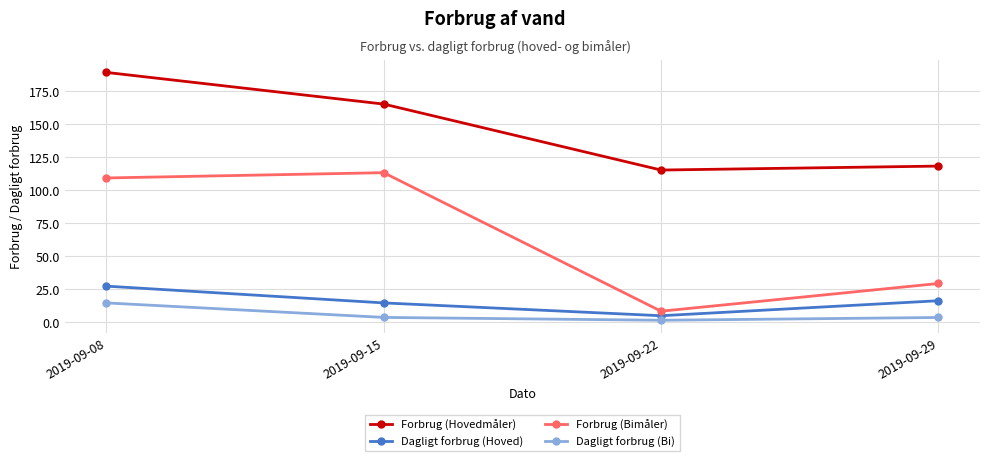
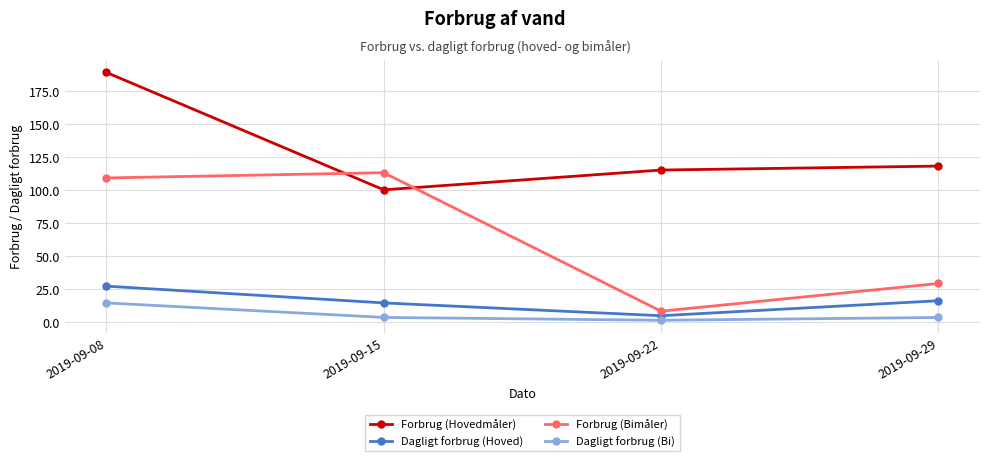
Forbrug (Hovedmåler), 2019-09-15: 165 -> 100
